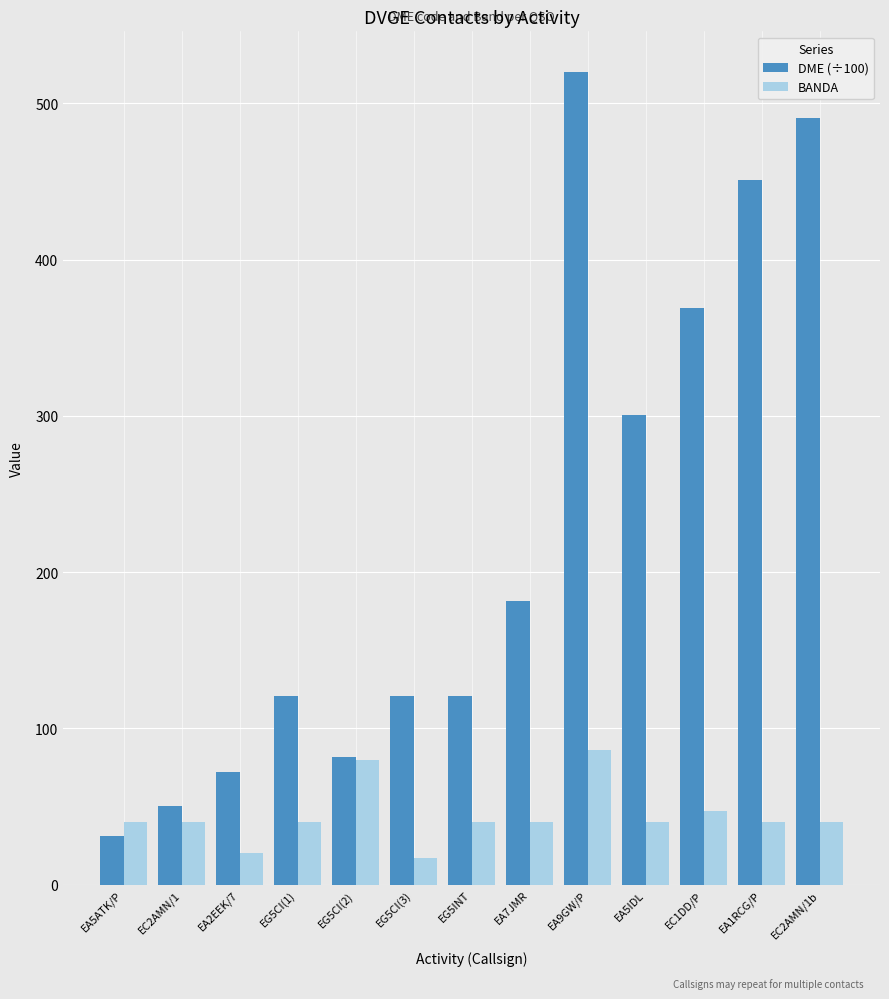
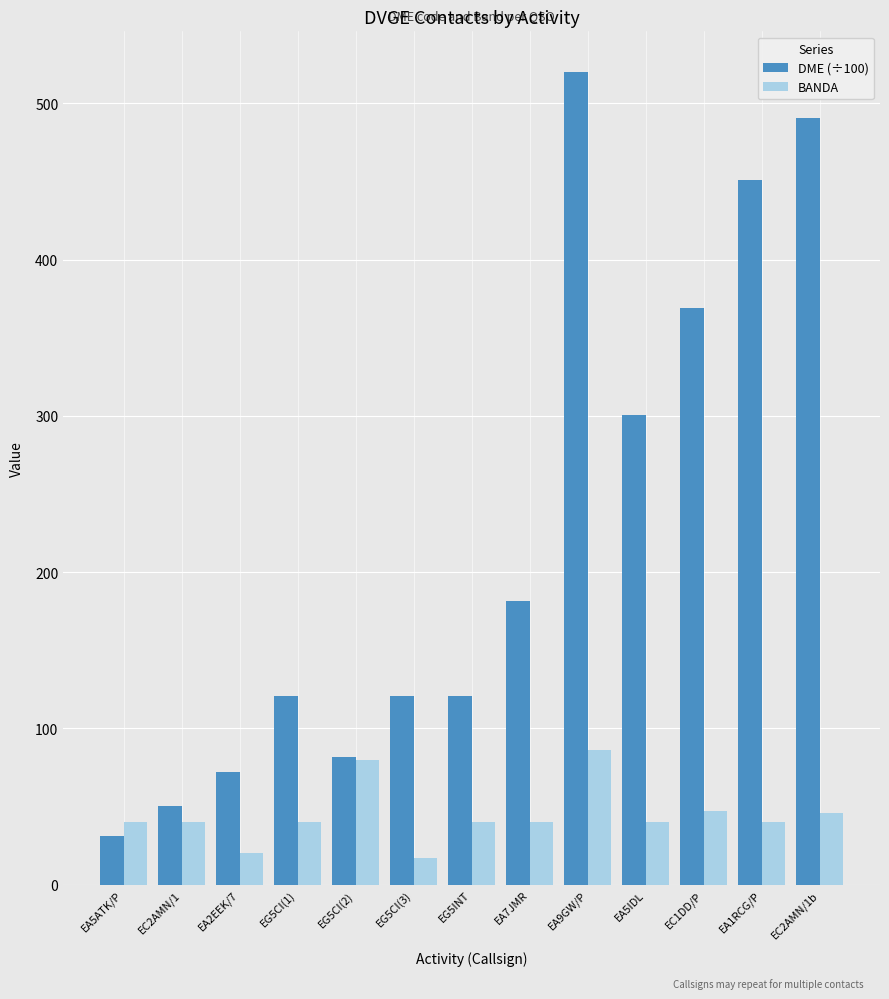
BANDA, EC2AMN/1b: 40 -> 46
